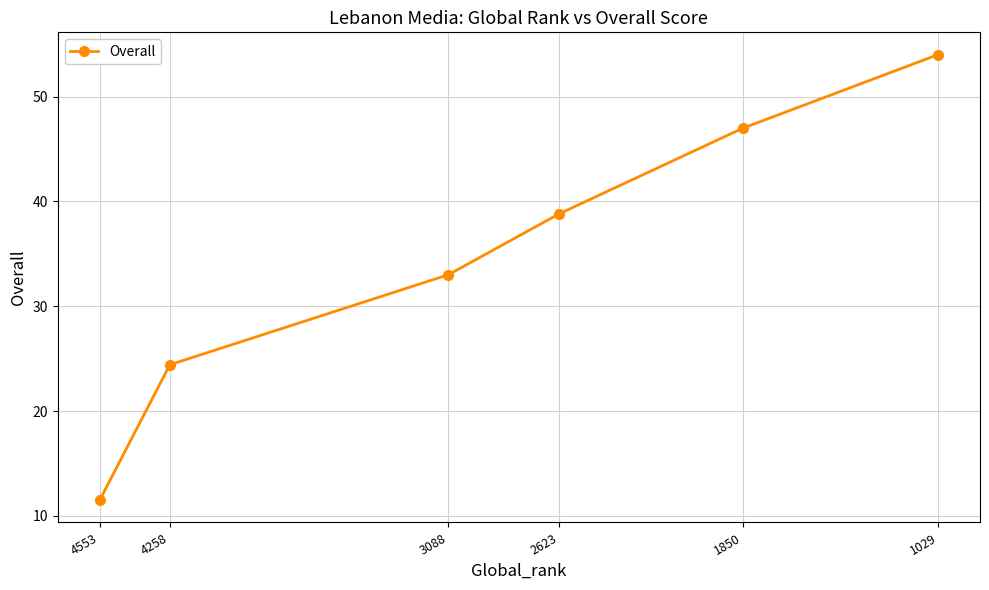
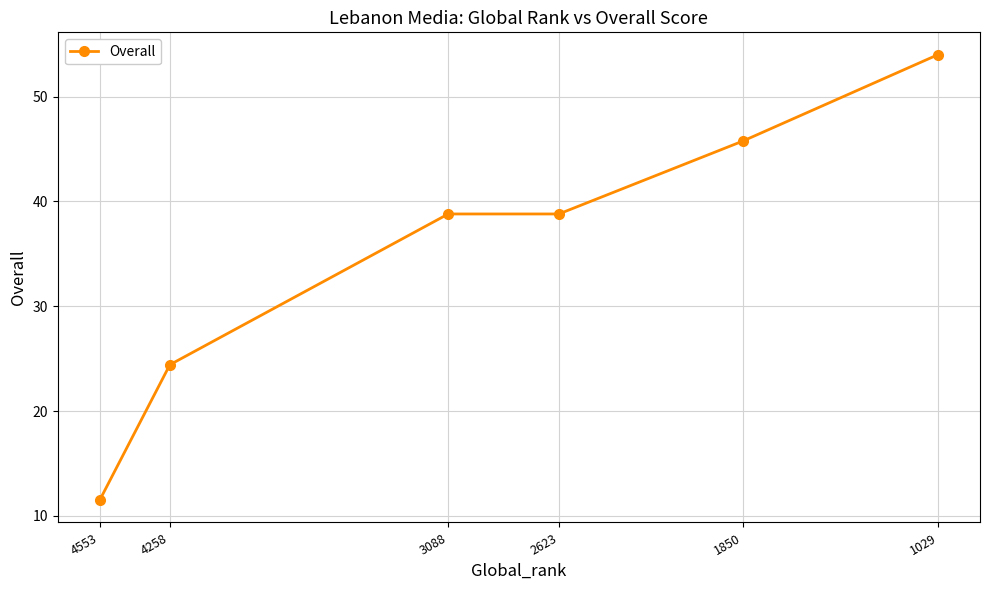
3088: 33.0 -> 38.8
1850: 47.0 -> 45.8
